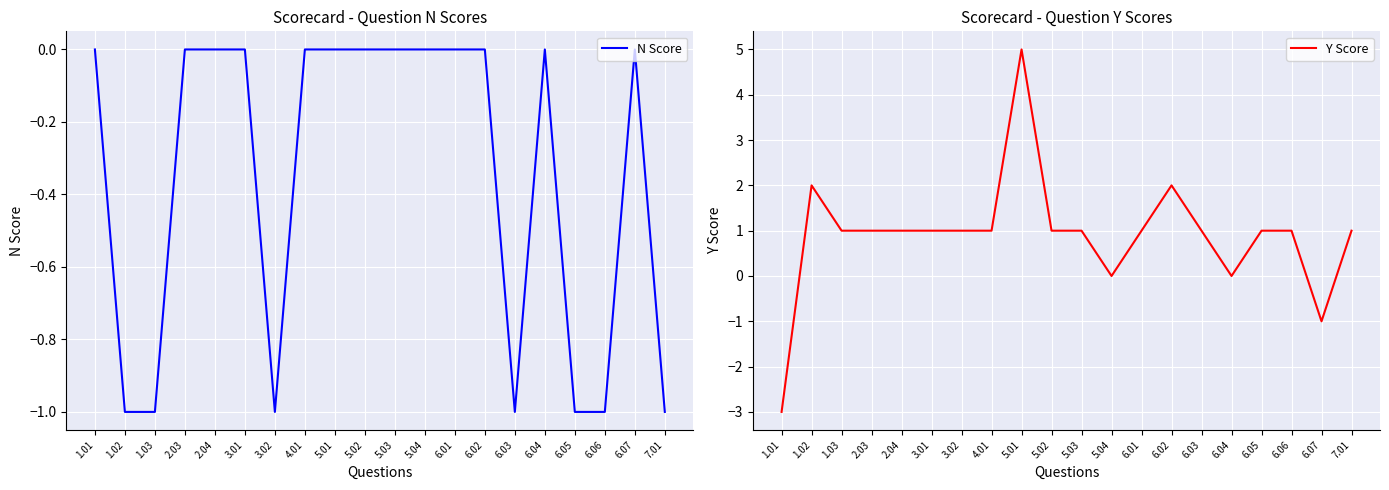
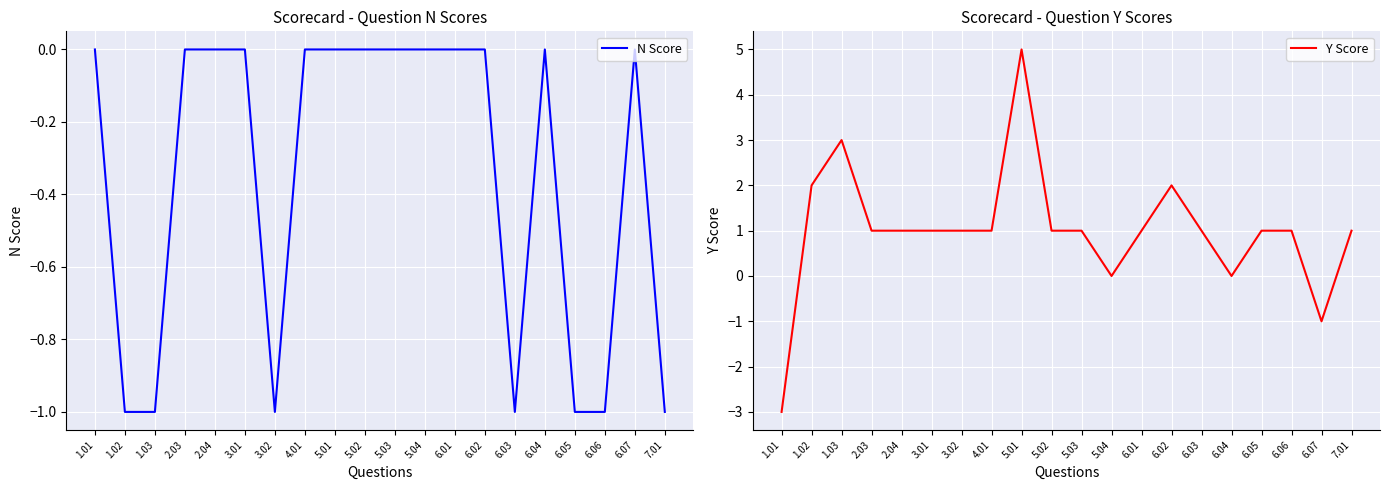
Scorecard - Question Y Scores, 1.03: 1 -> 3
